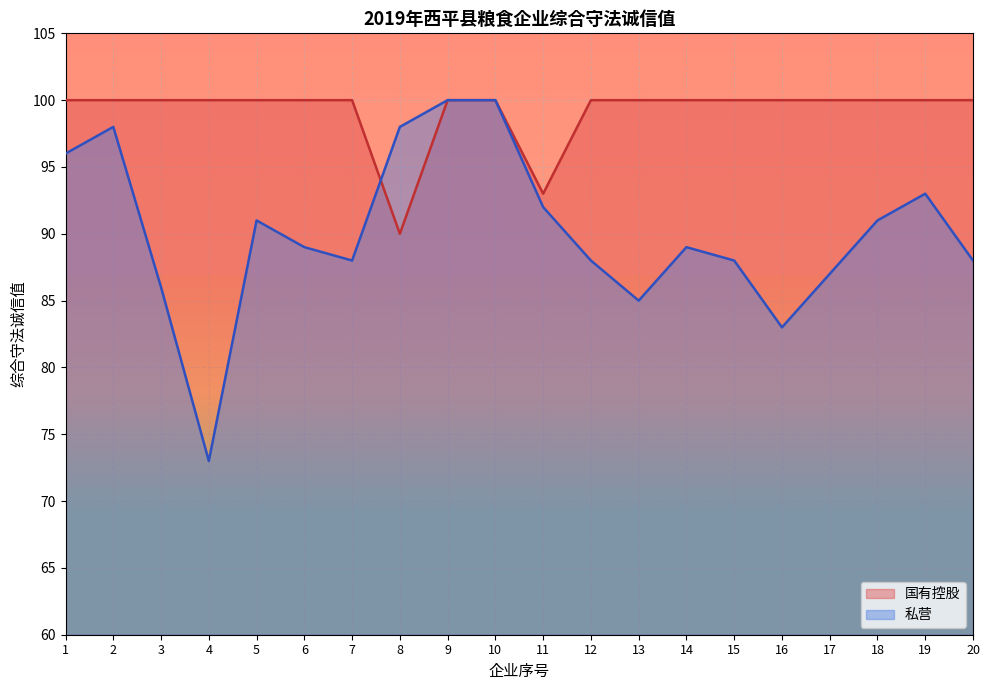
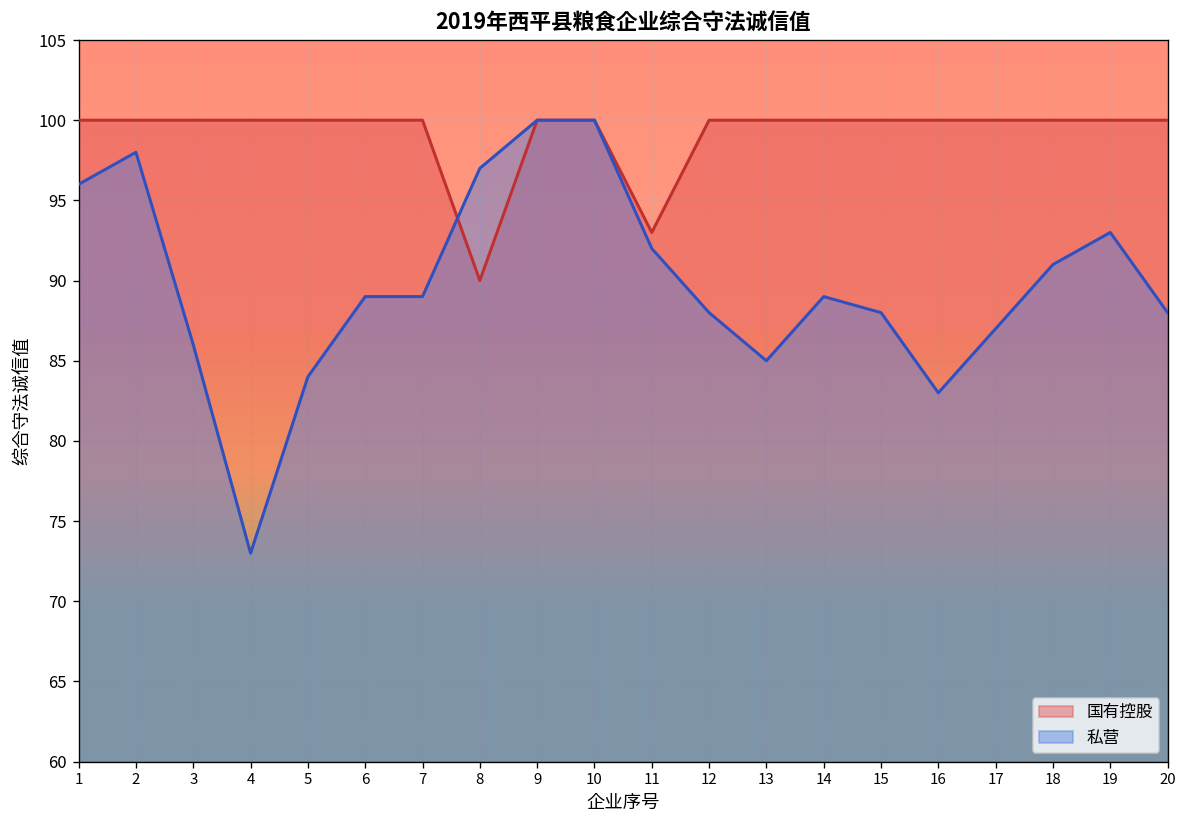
私营, 5: 91 -> 84
私营, 7: 88 -> 89
私营, 8: 98 -> 97
